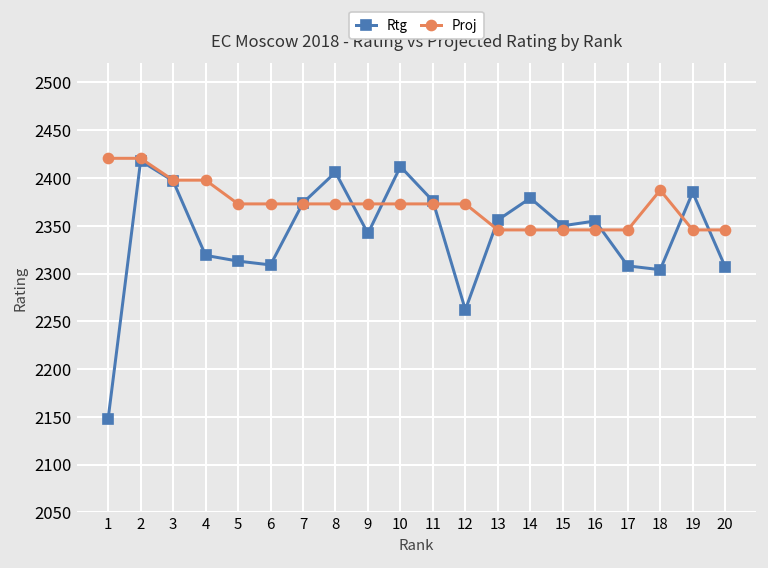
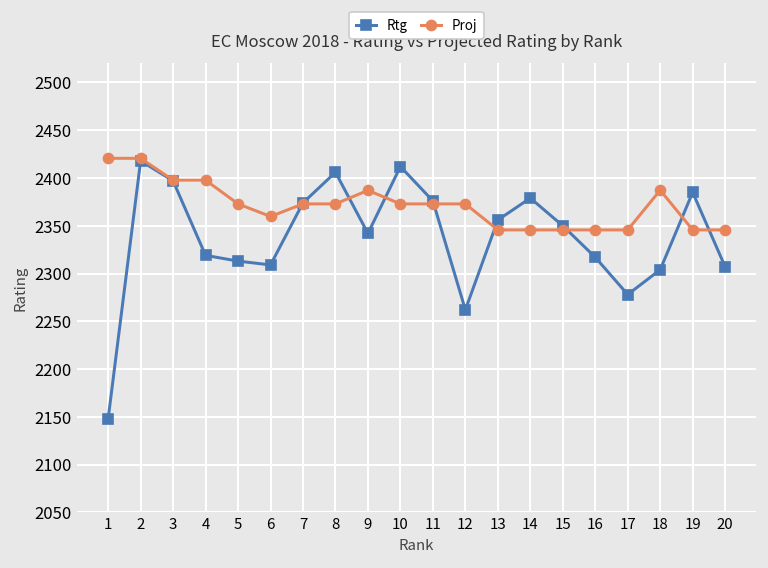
Proj, 6: 2370 -> 2360
Proj, 9: 2370 -> 2390
Rtg, 16: 2360 -> 2320
Rtg, 17: 2310 -> 2280
